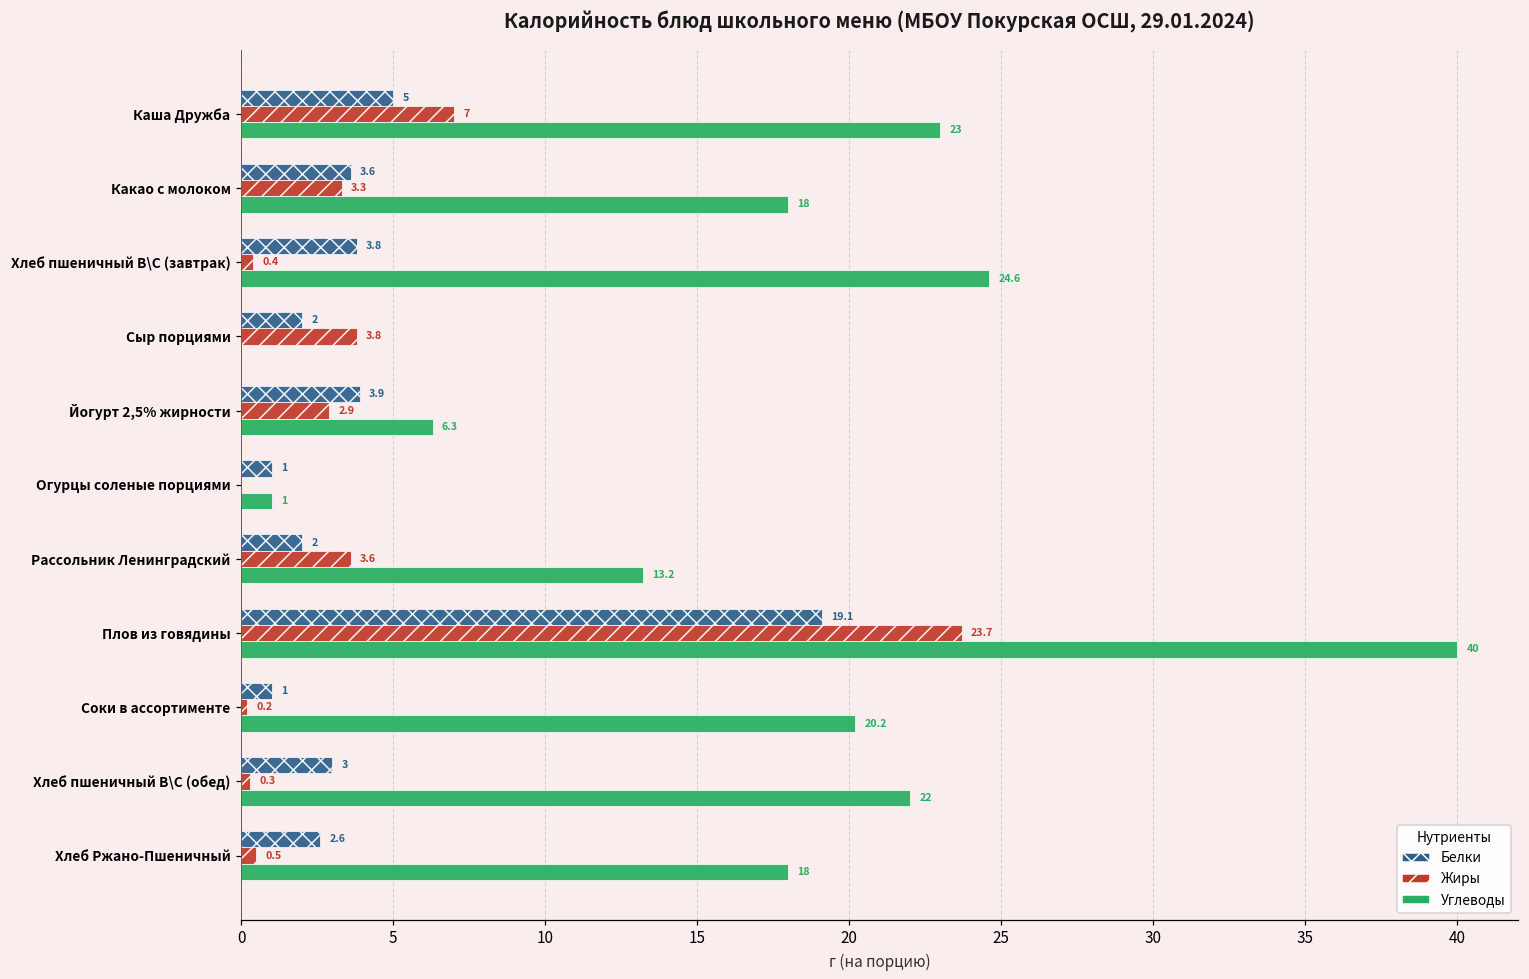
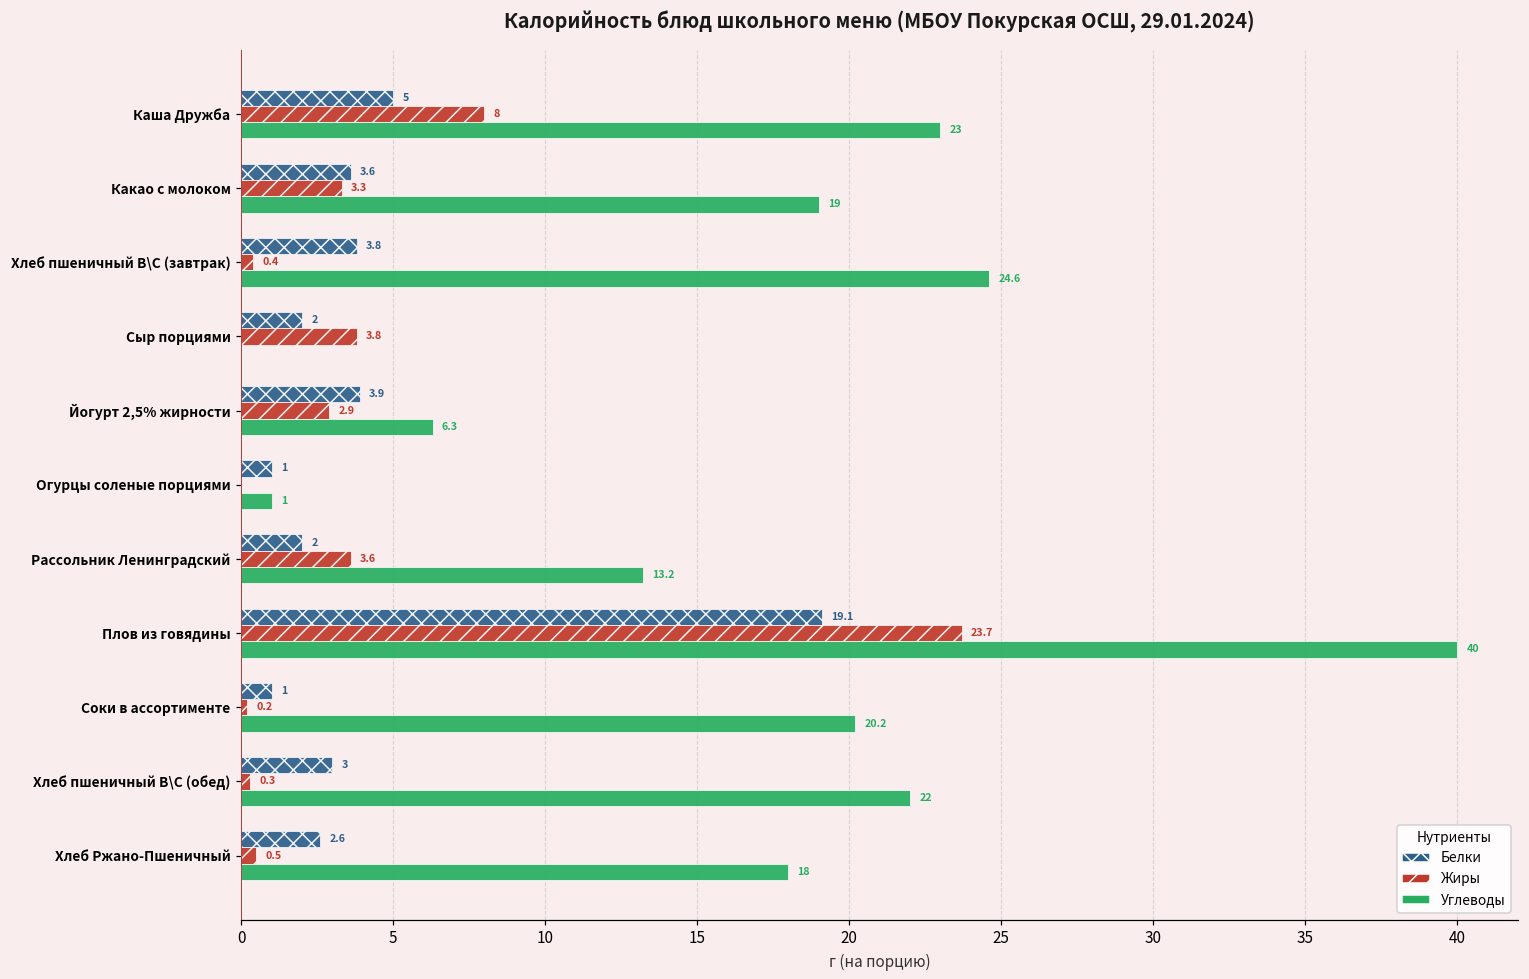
Жиры, Каша Дружба: 7 -> 8
Углеводы, Какао с молоком: 18 -> 19
